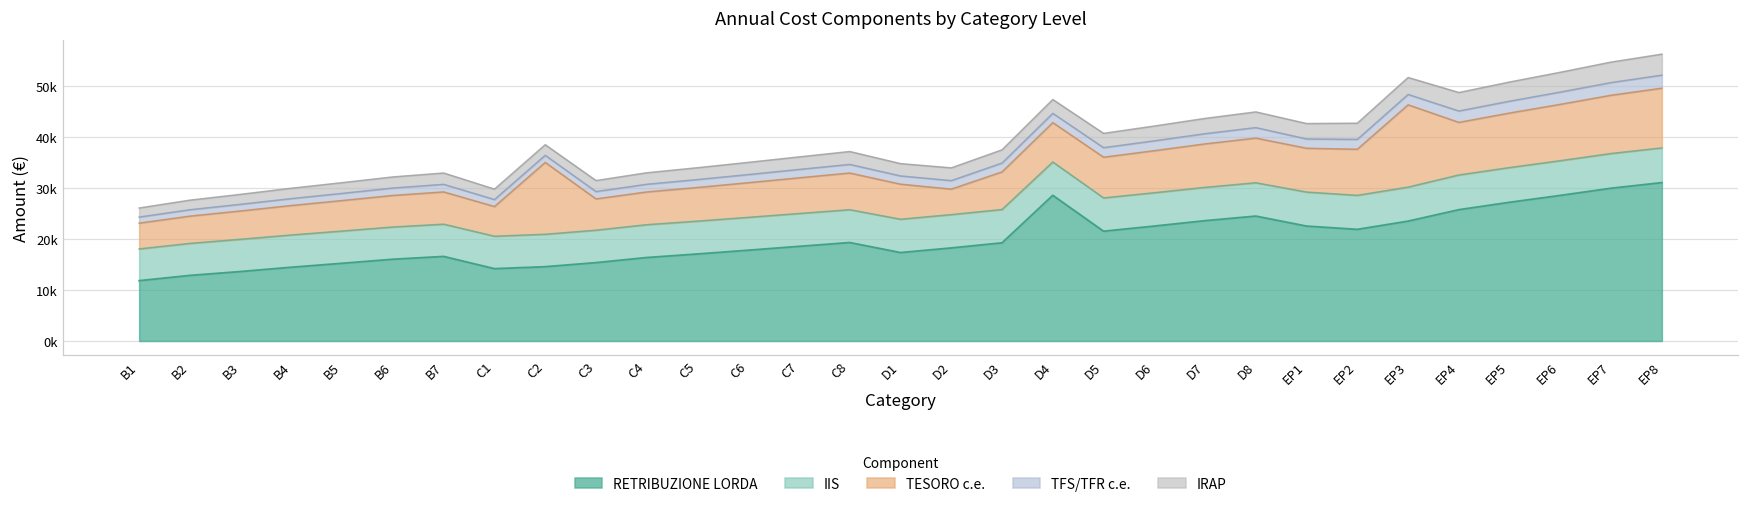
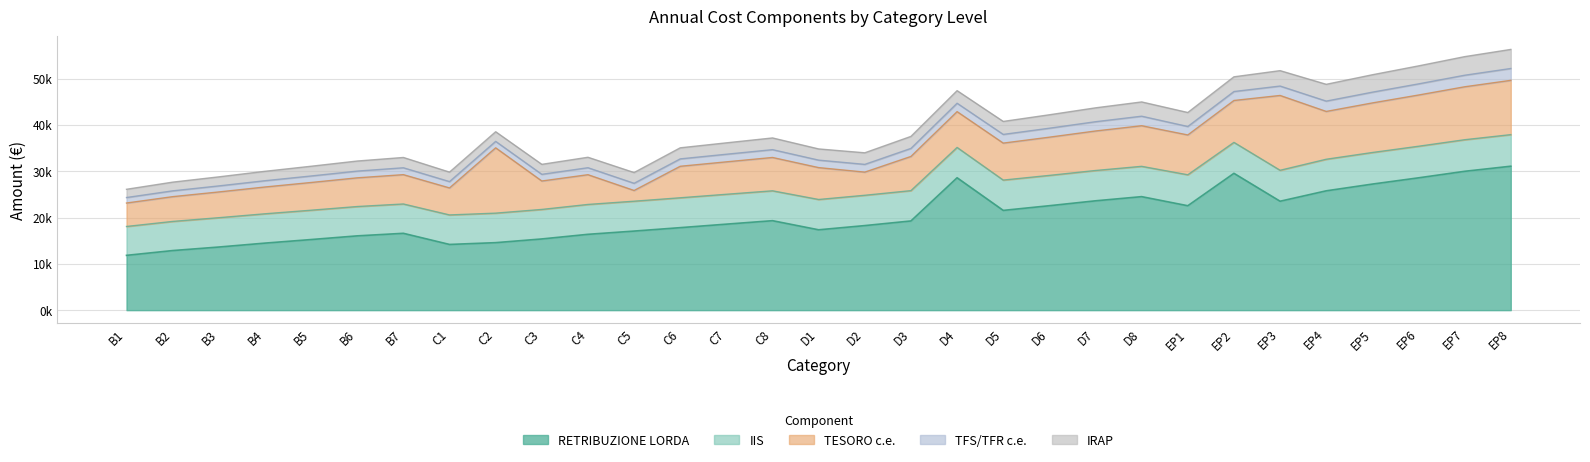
TESORO c.e., C5: 7000 -> 2000
RETRIBUZIONE LORDA, EP2: 22000 -> 30000
